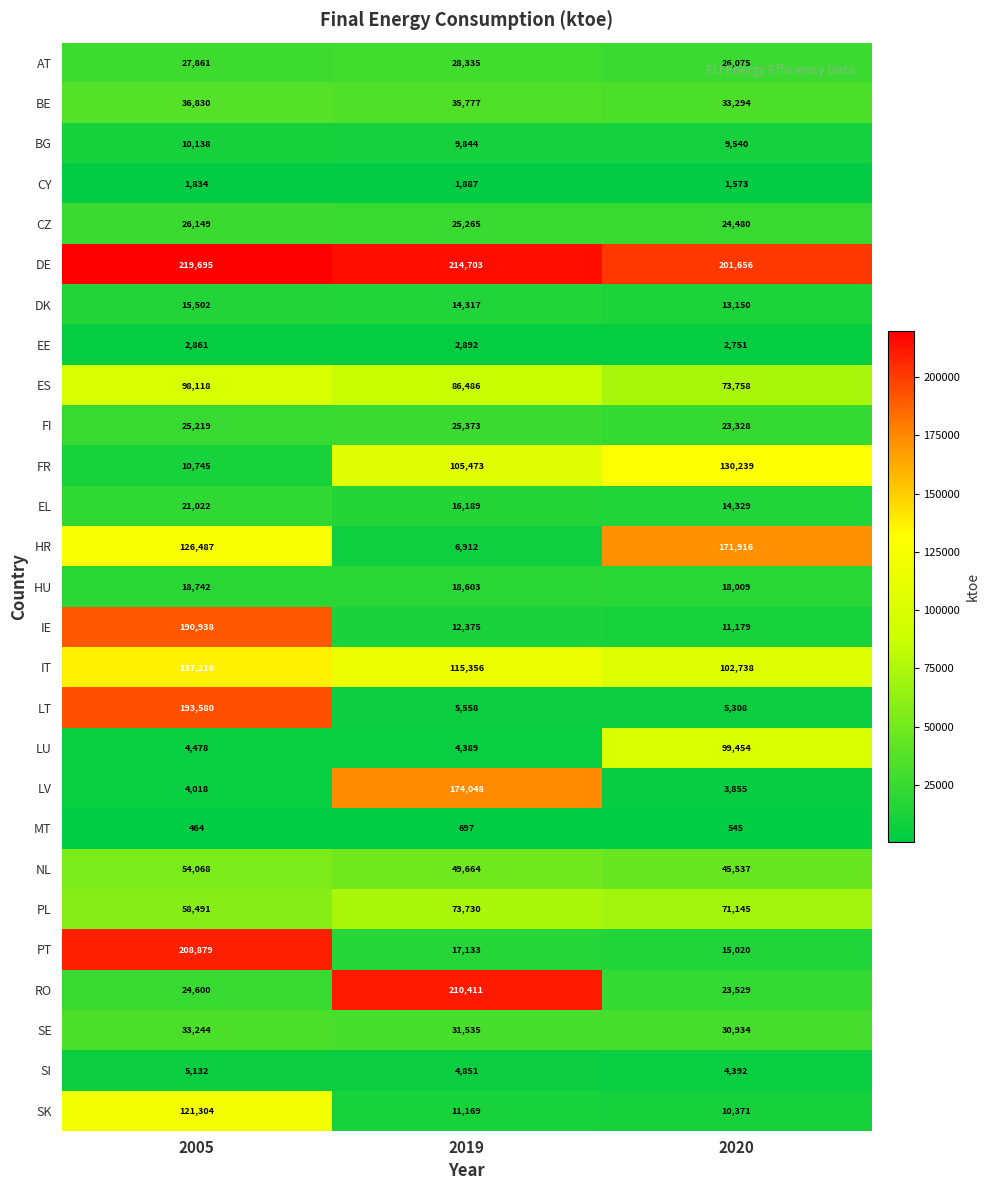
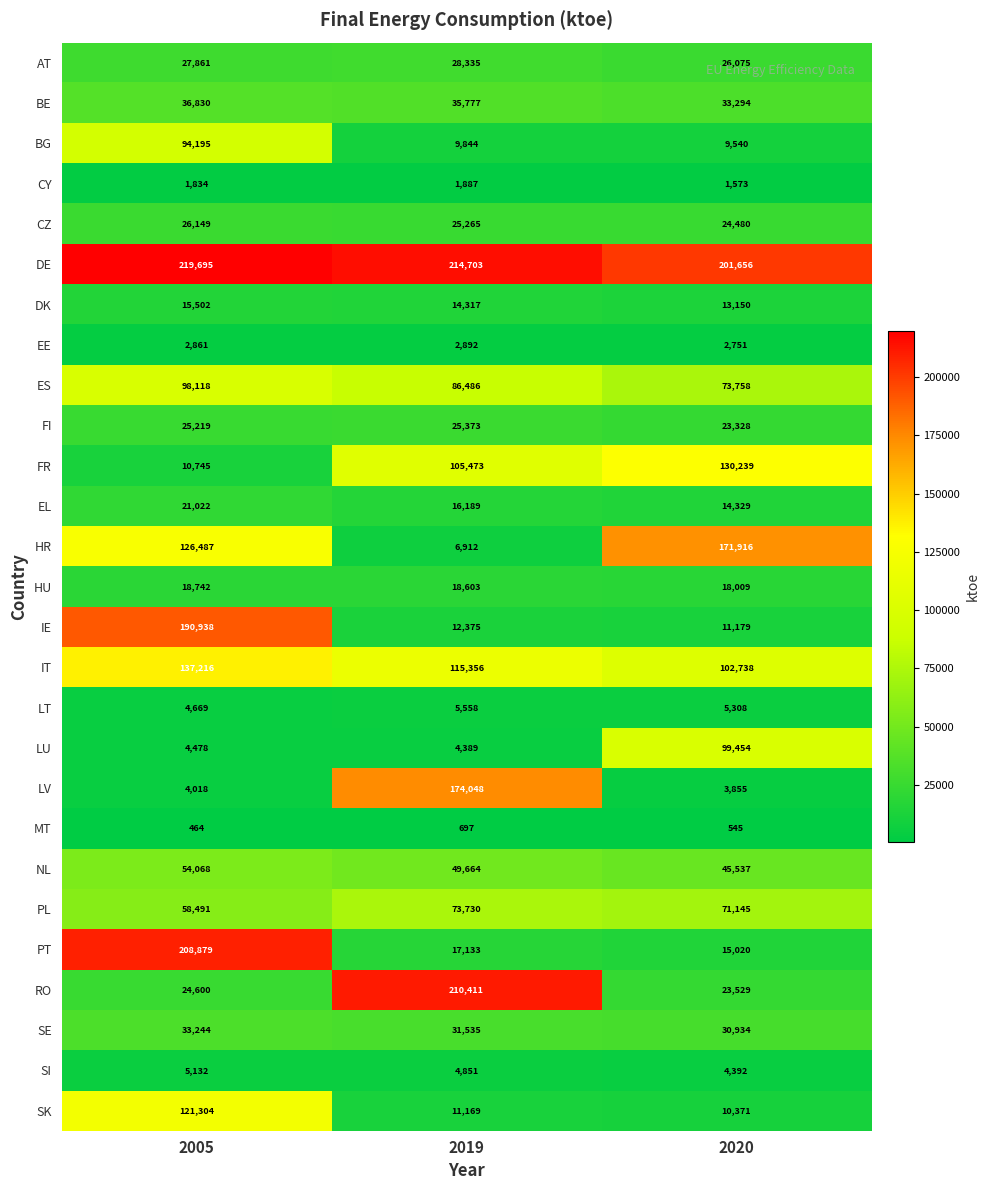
BG, 2005: 10,138 -> 94,195
LT, 2005: 193,580 -> 4,669
